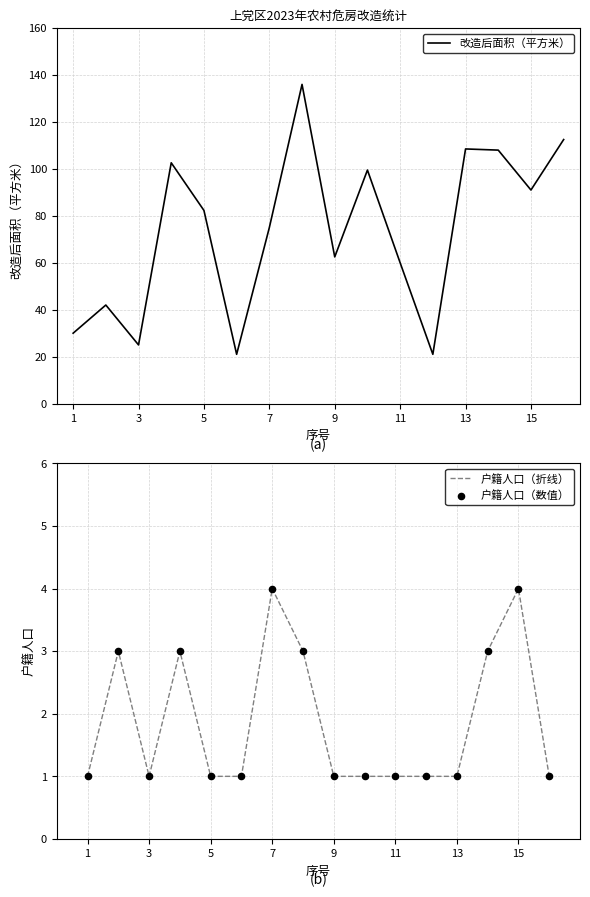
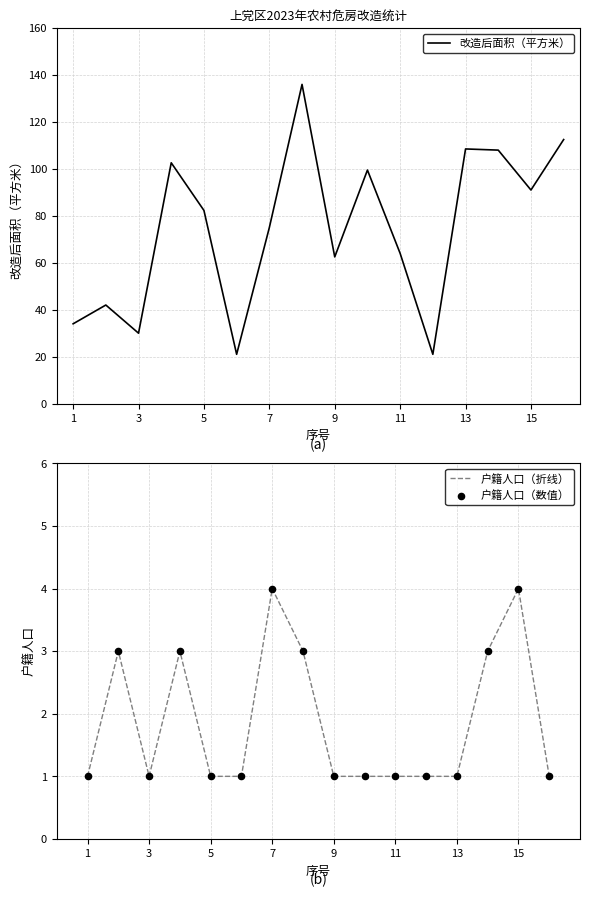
上党区2023年农村危房改造统计, 1: 30 -> 34
上党区2023年农村危房改造统计, 3: 25 -> 30
上党区2023年农村危房改造统计, 11: 60 -> 64
